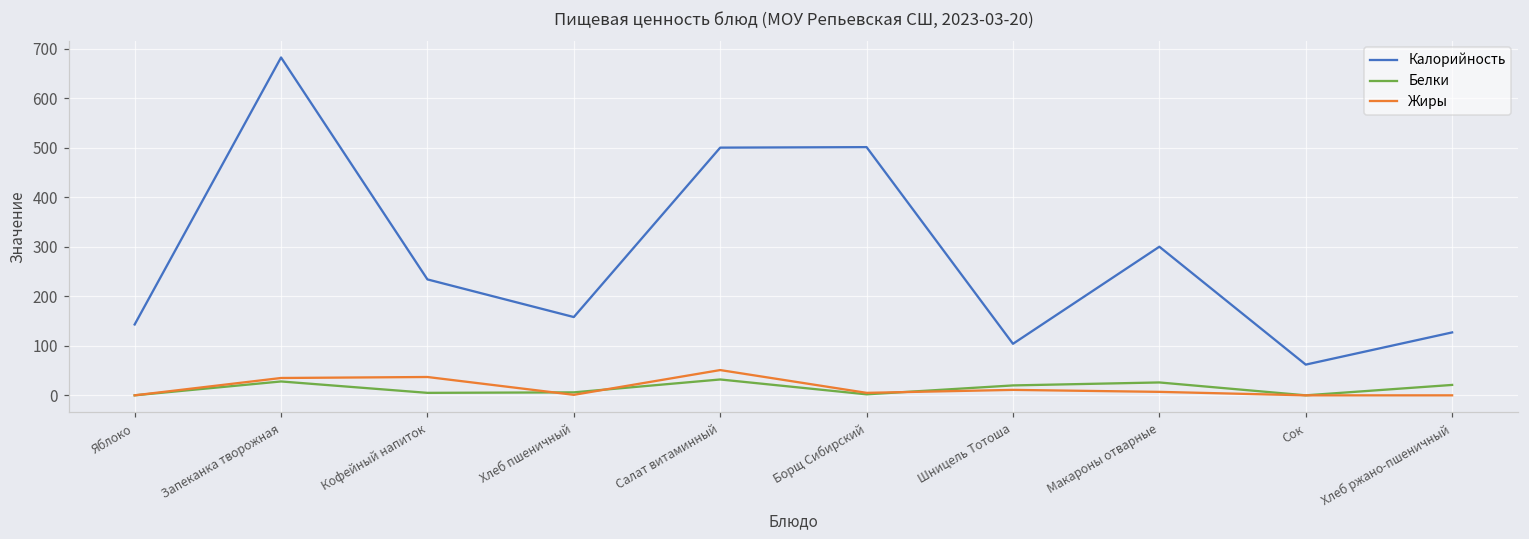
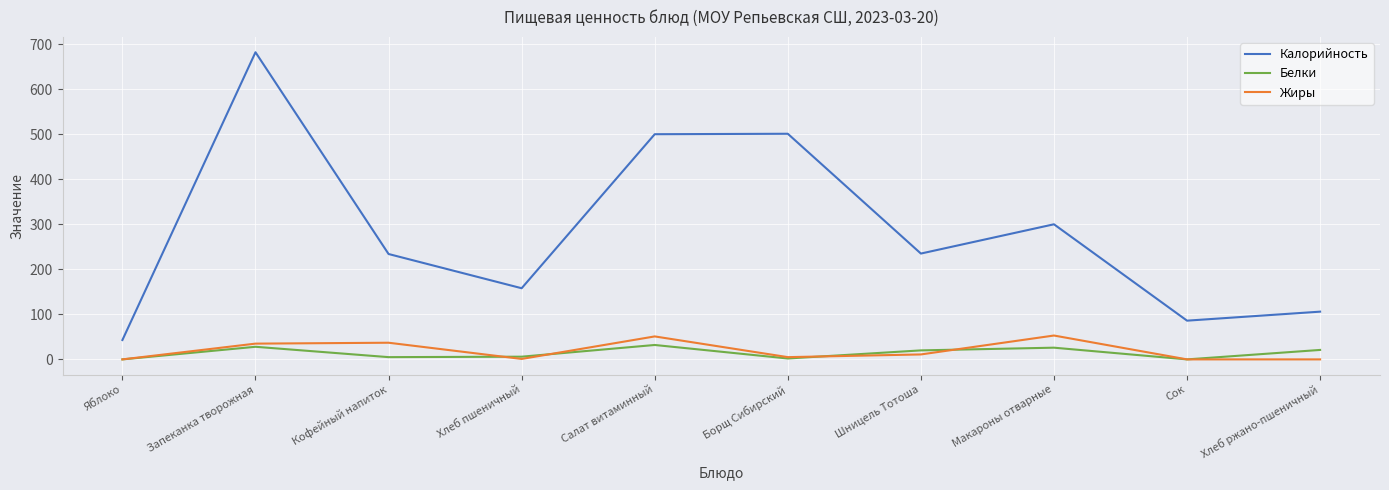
Калорийность, Яблоко: 140 -> 40
Калорийность, Шницель Тотоша: 100 -> 240
Жиры, Макароны отварные: 10 -> 50
Калорийность, Сок: 60 -> 90
Калорийность, Хлеб ржано-пшеничный: 130 -> 110
